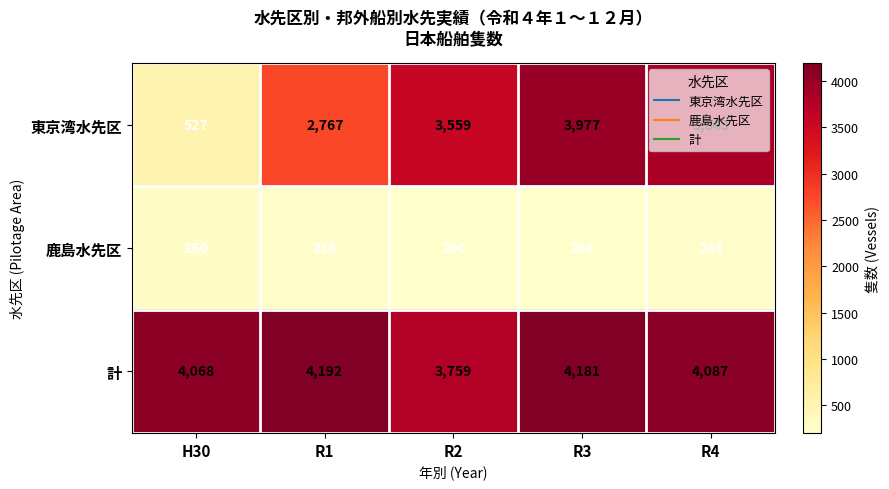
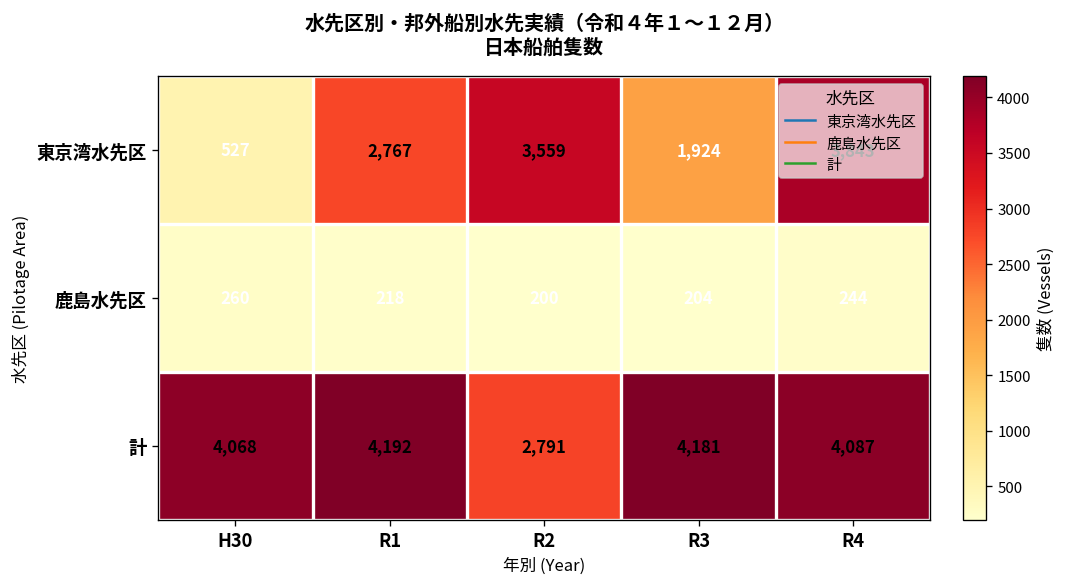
東京湾水先区, R3: 3,977 -> 1,924
計, R2: 3,759 -> 2,791
